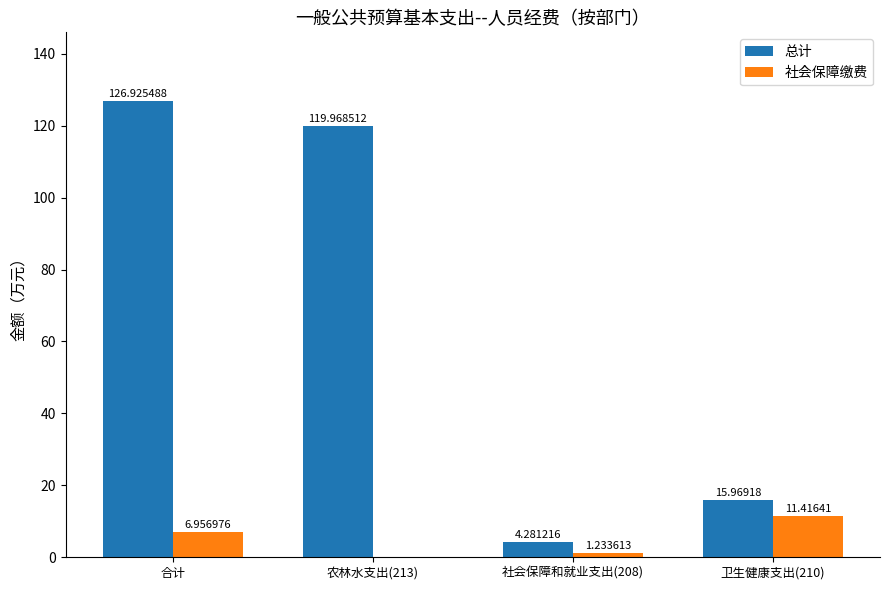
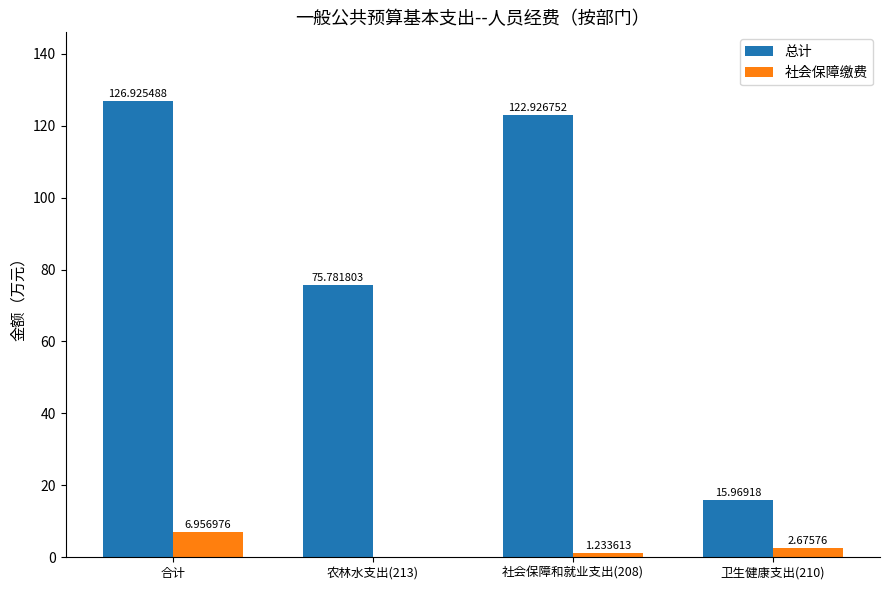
总计, 农林水支出(213): 119.968512 -> 75.781803
总计, 社会保障和就业支出(208): 4.281216 -> 122.926752
社会保障缴费, 卫生健康支出(210): 11.41641 -> 2.67576
